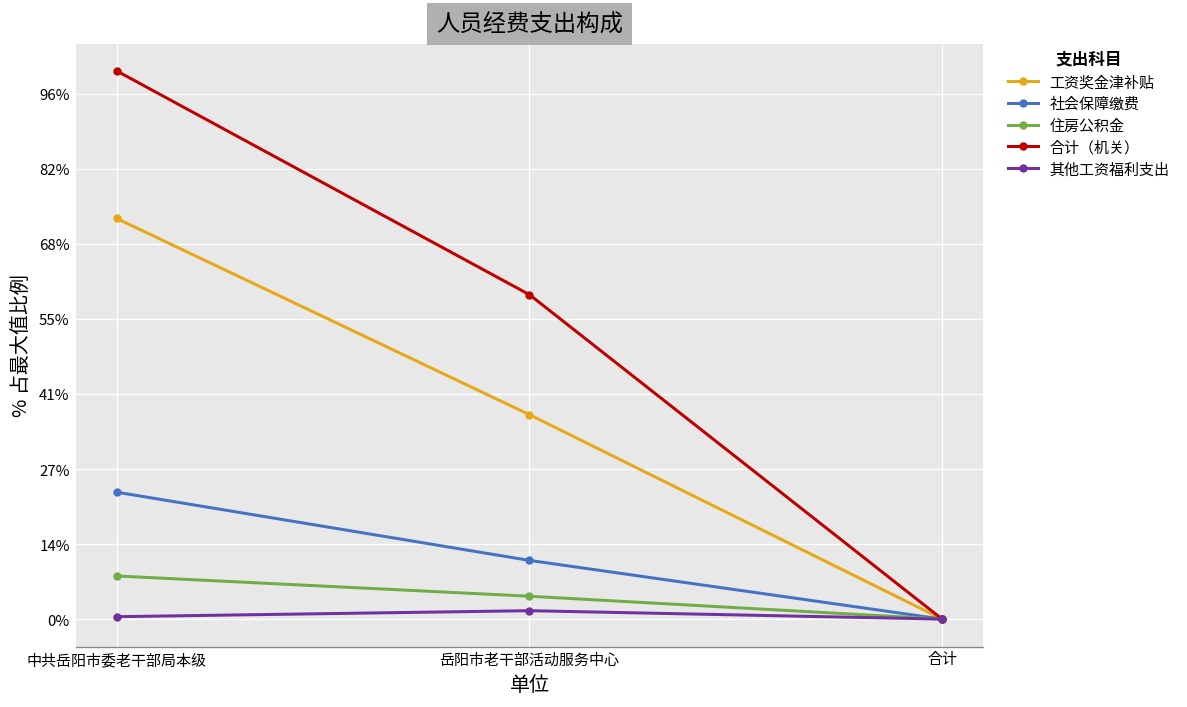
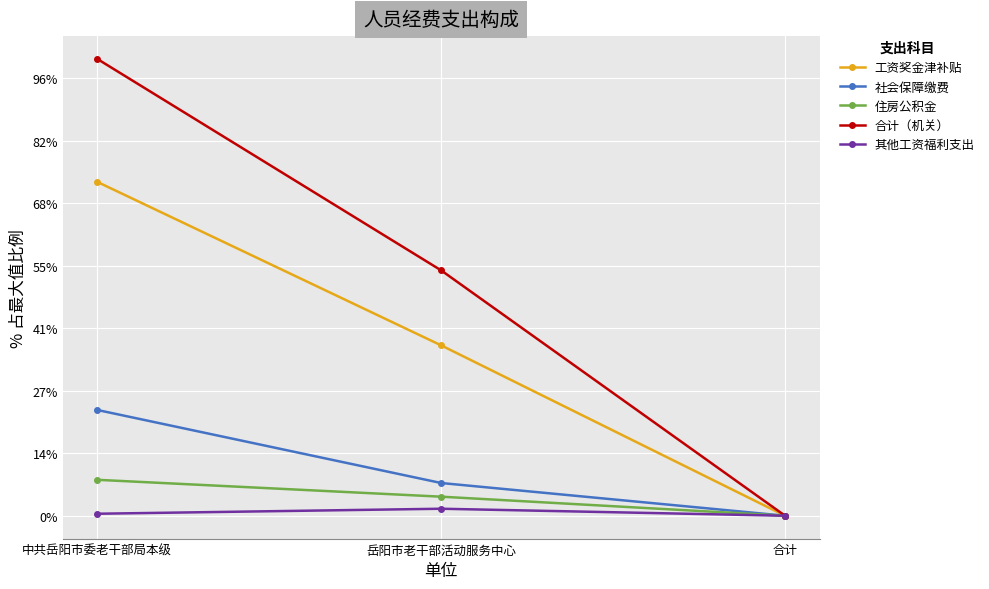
社会保障缴费, 岳阳市老干部活动服务中心: 11% -> 7%
合计（机关）, 岳阳市老干部活动服务中心: 59% -> 54%
